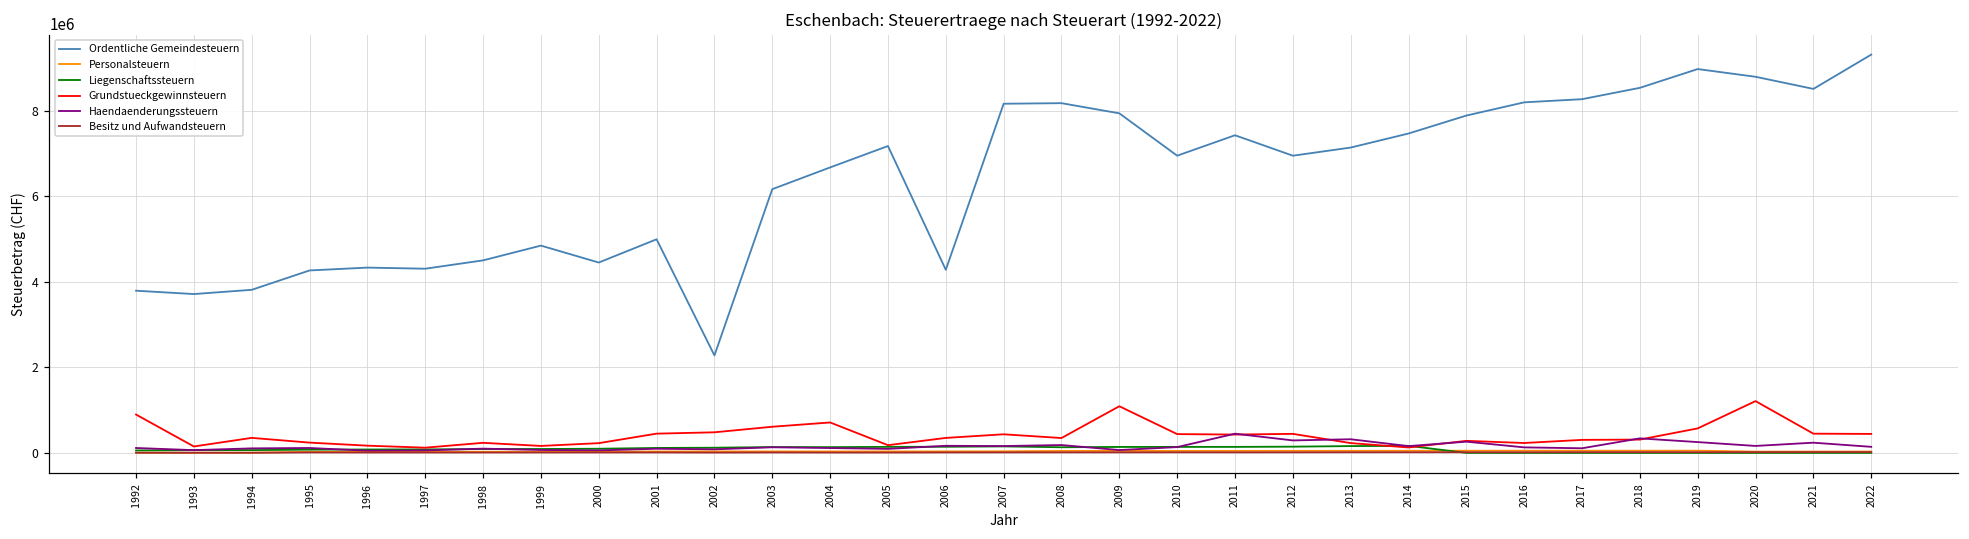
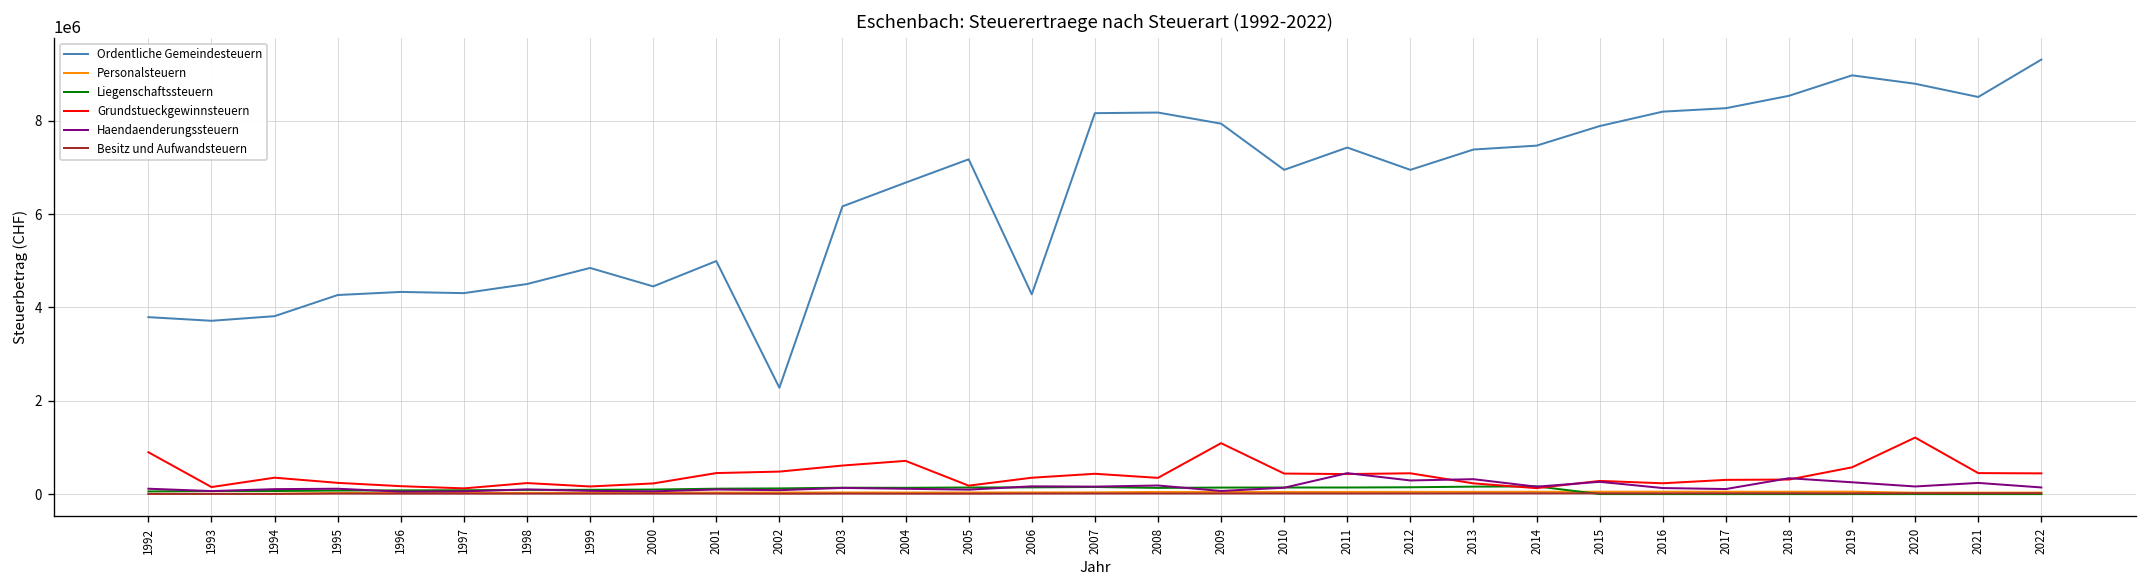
Ordentliche Gemeindesteuern, 2013: 7100000 -> 7400000
